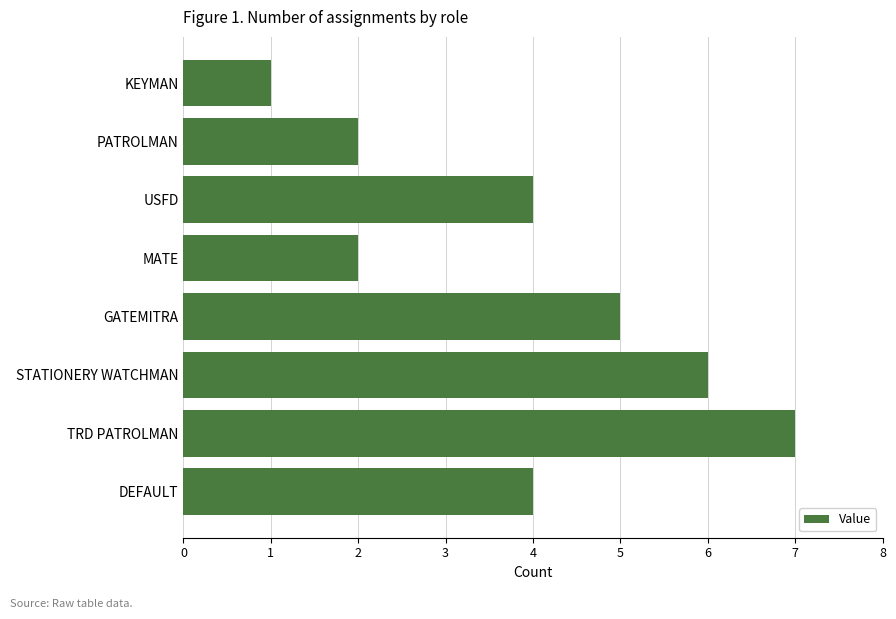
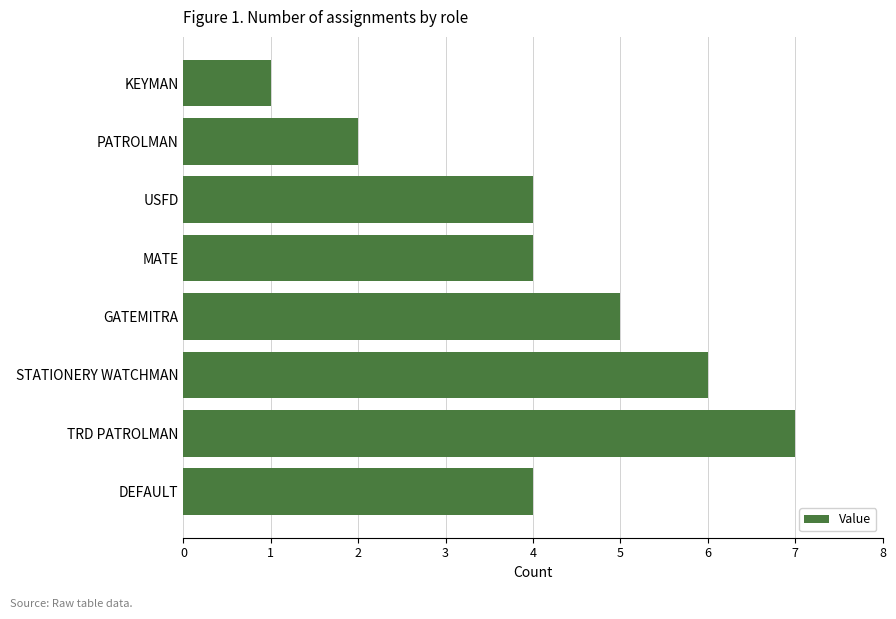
MATE: 2 -> 4
